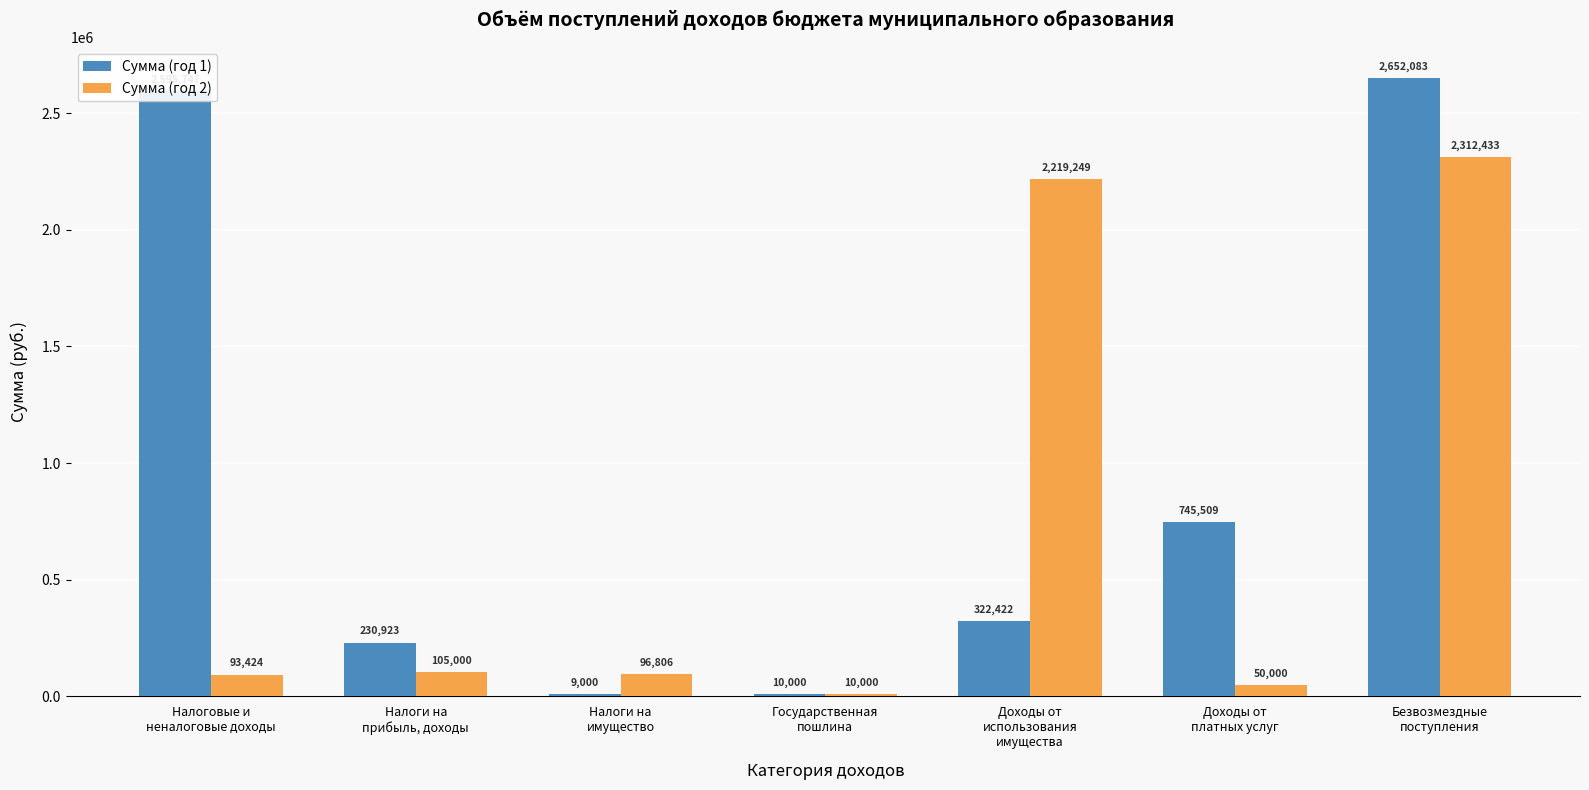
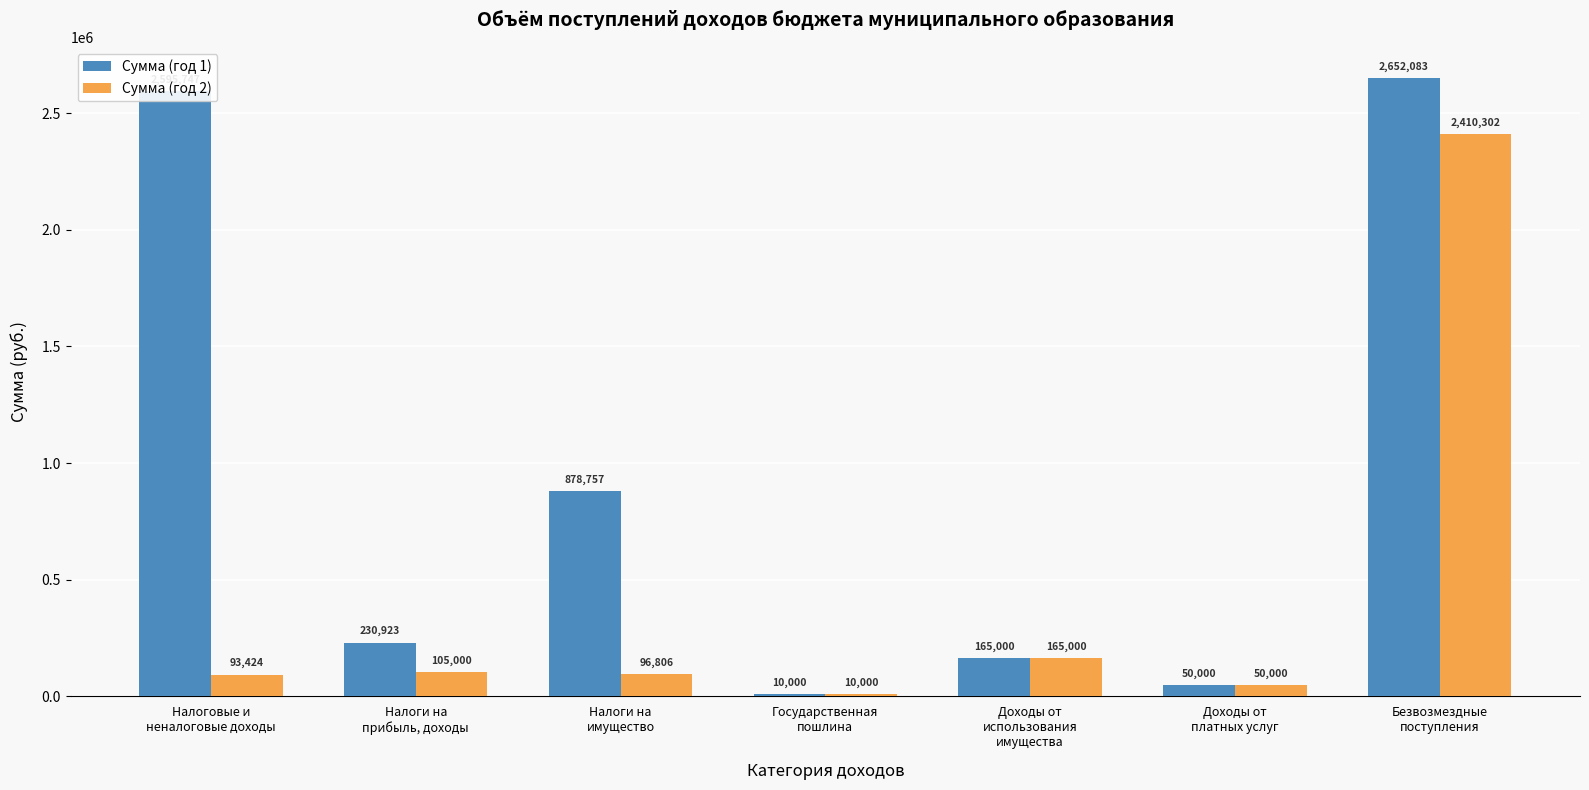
Сумма (год 1), Налоги на имущество: 9,000 -> 878,757
Сумма (год 1), Доходы от использования имущества: 322,422 -> 165,000
Сумма (год 2), Доходы от использования имущества: 2,219,249 -> 165,000
Сумма (год 1), Доходы от платных услуг: 745,509 -> 50,000
Сумма (год 2), Безвозмездные поступления: 2,312,433 -> 2,410,302
